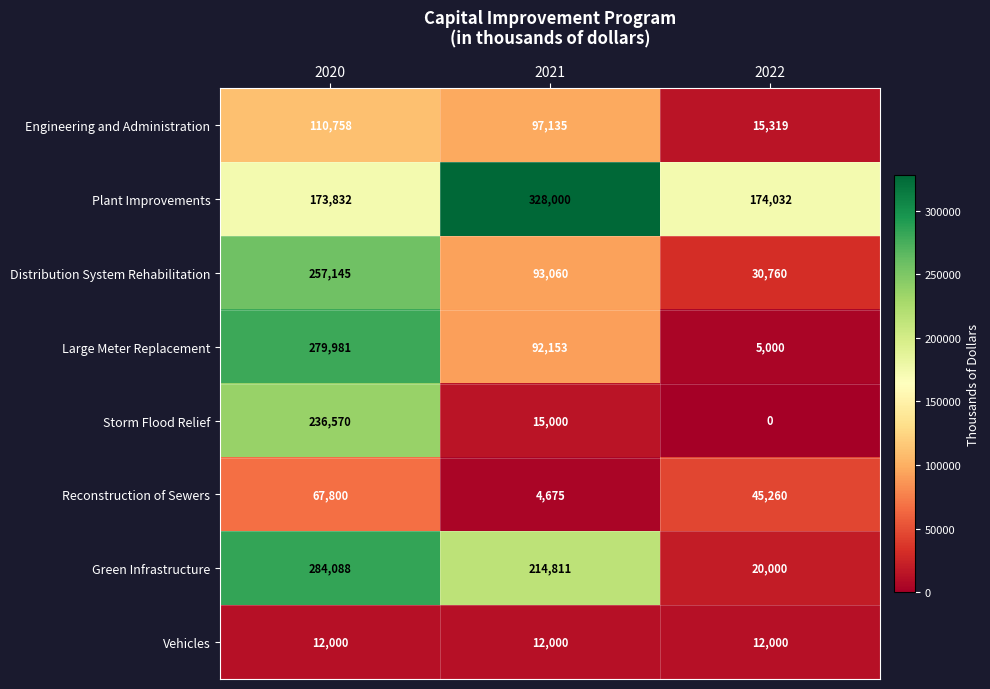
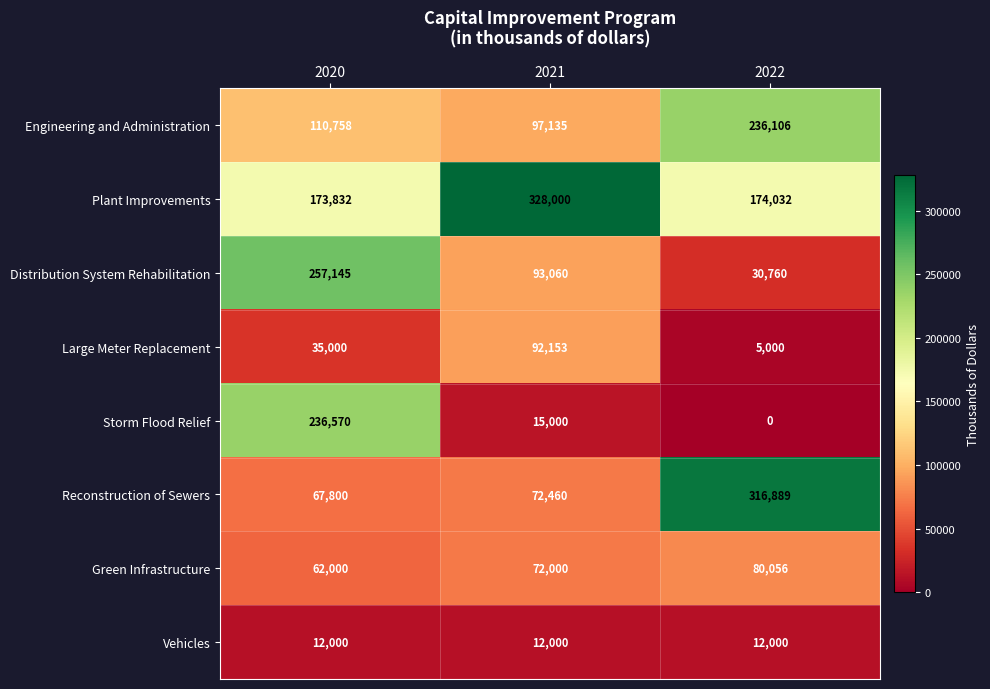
Engineering and Administration, 2022: 15,319 -> 236,106
Large Meter Replacement, 2020: 279,981 -> 35,000
Reconstruction of Sewers, 2021: 4,675 -> 72,460
Reconstruction of Sewers, 2022: 45,260 -> 316,889
Green Infrastructure, 2020: 284,088 -> 62,000
Green Infrastructure, 2021: 214,811 -> 72,000
Green Infrastructure, 2022: 20,000 -> 80,056
